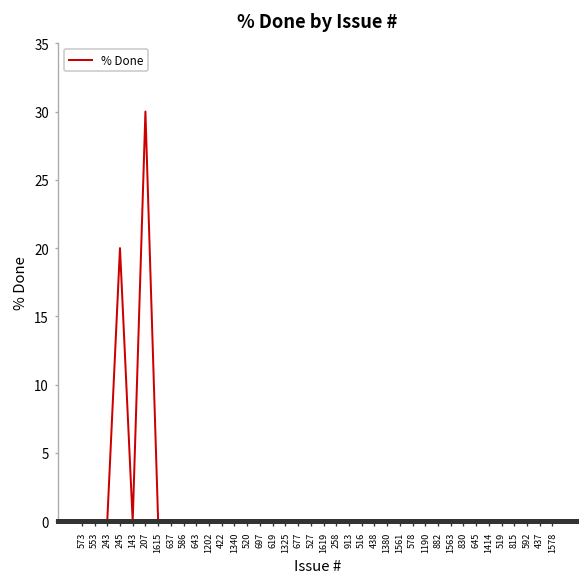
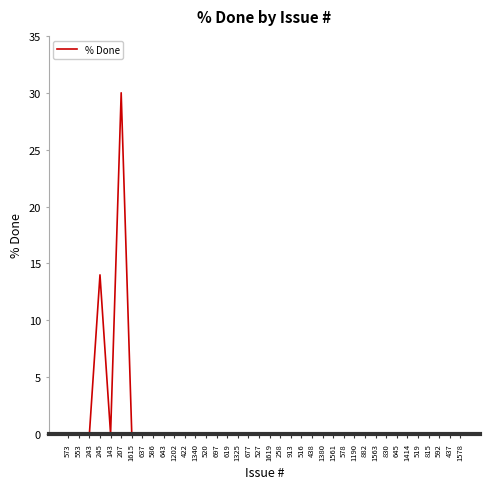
245: 20 -> 14
